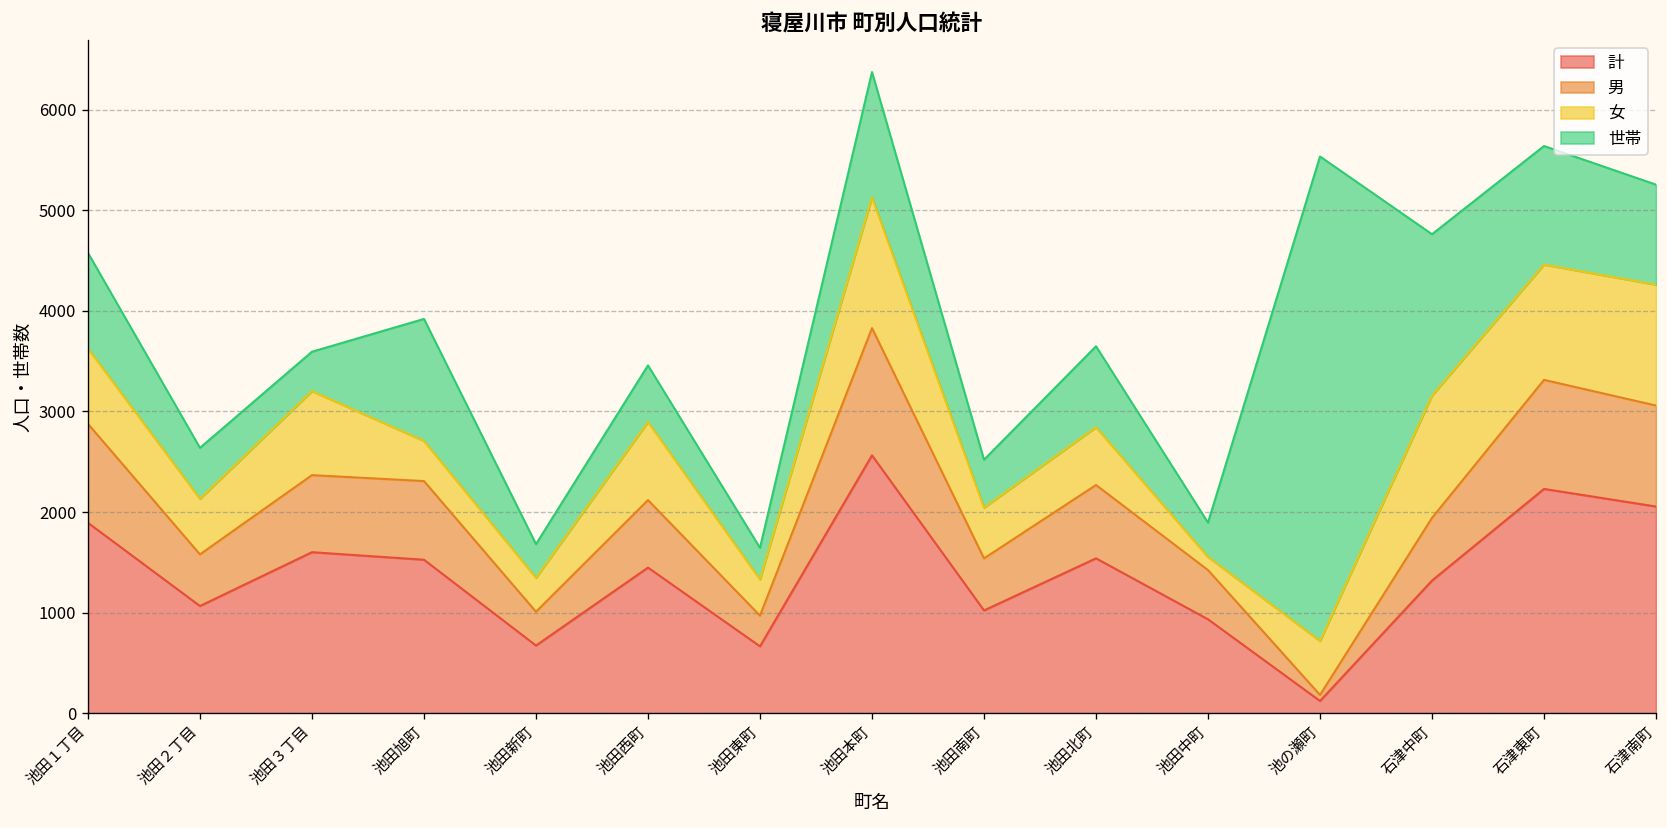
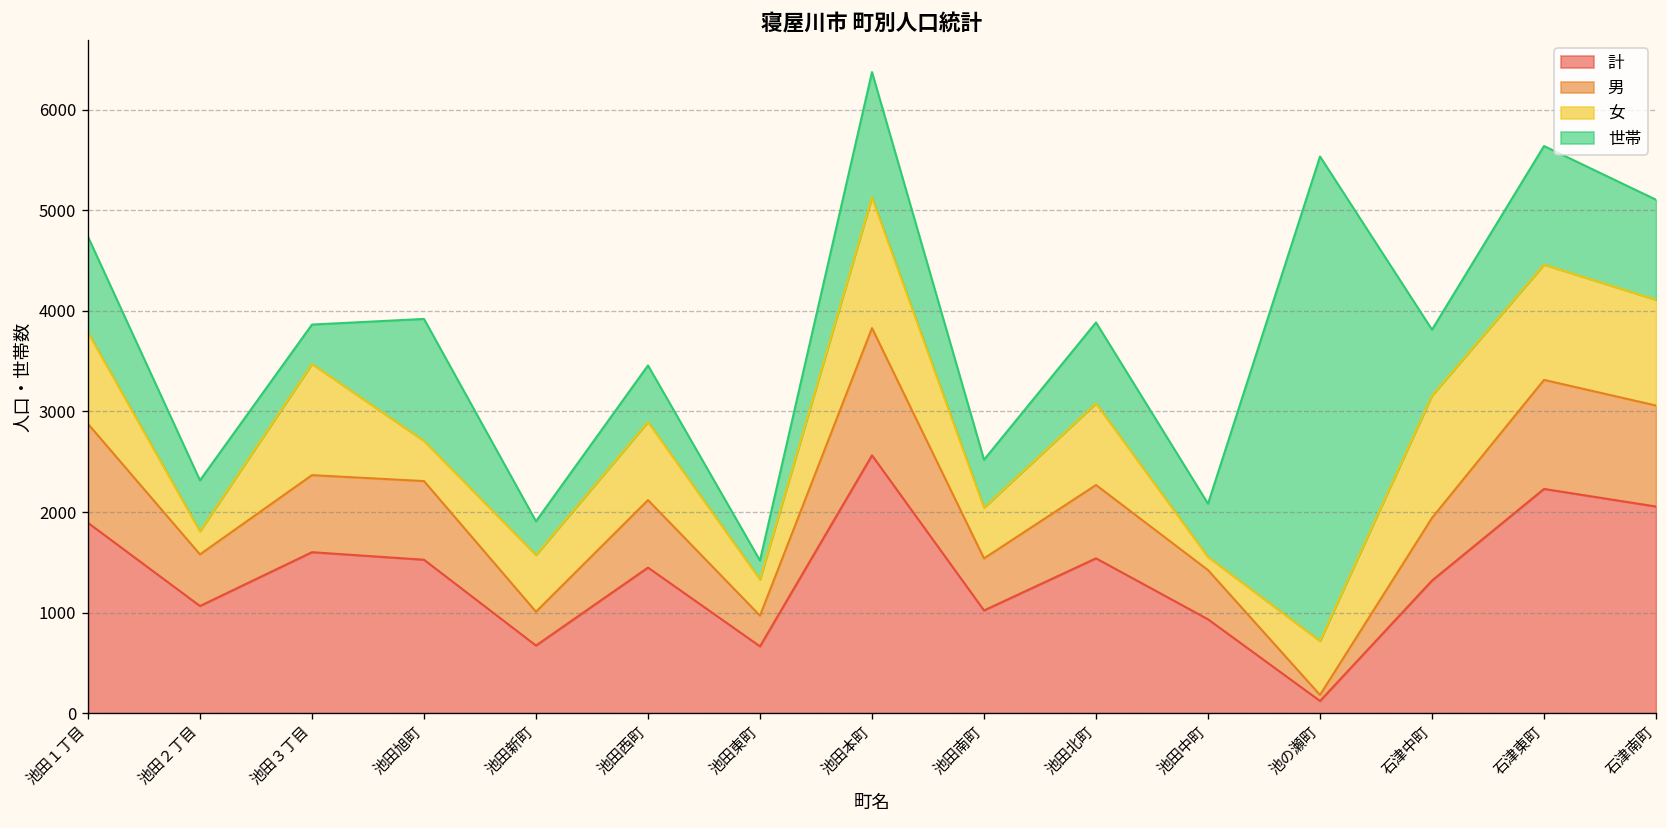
女, 池田１丁目: 700 -> 900
女, 池田２丁目: 600 -> 200
女, 池田３丁目: 800 -> 1100
女, 池田新町: 300 -> 600
世帯, 池田東町: 300 -> 200
女, 池田北町: 600 -> 800
世帯, 池田中町: 300 -> 500
世帯, 石津中町: 1600 -> 700
女, 石津南町: 1200 -> 1100
